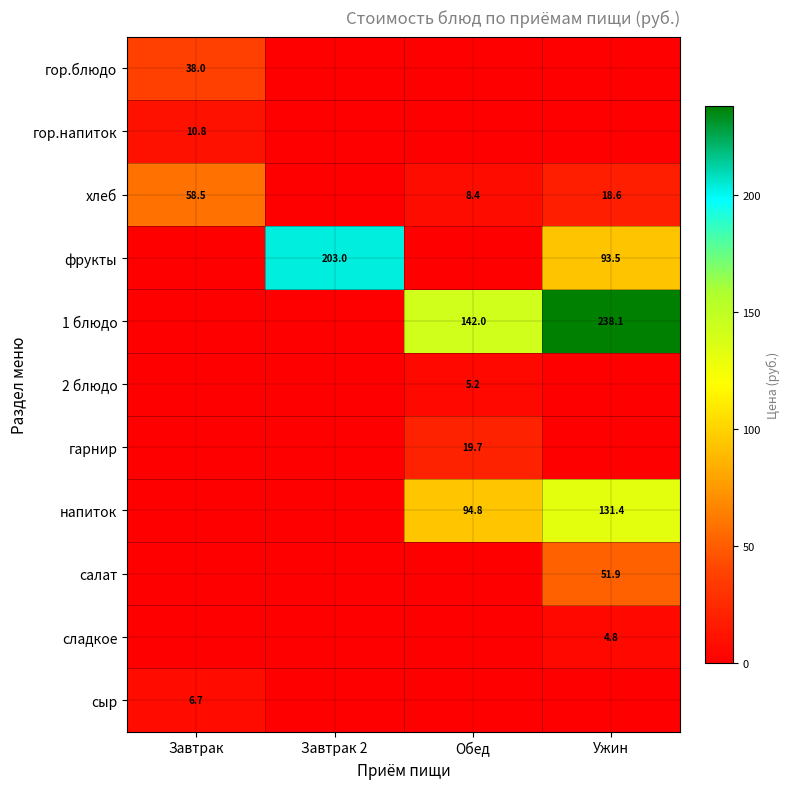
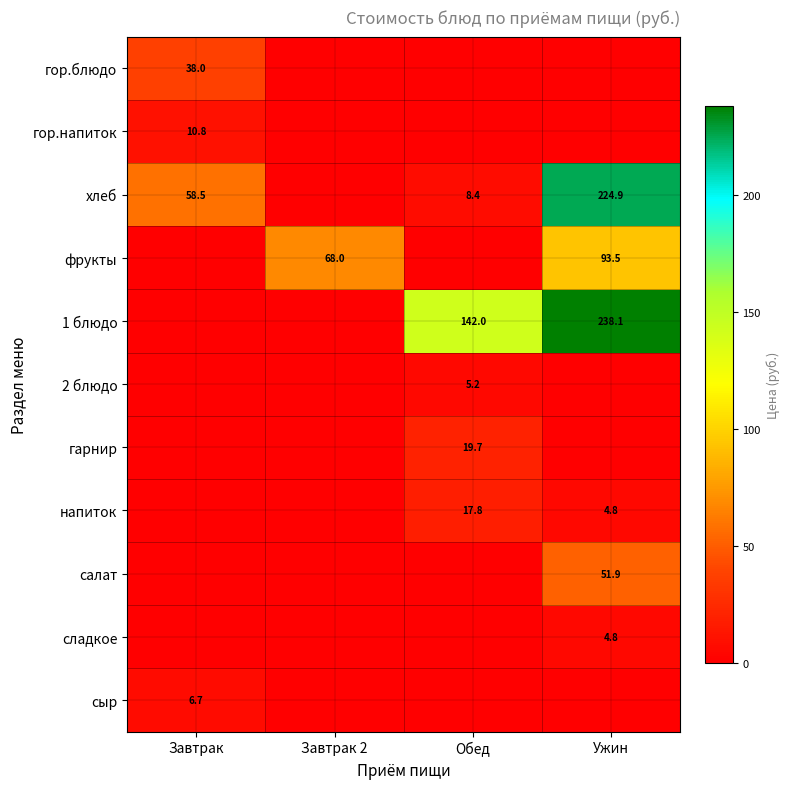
хлеб, Ужин: 18.6 -> 224.9
фрукты, Завтрак 2: 203.0 -> 68.0
напиток, Обед: 94.8 -> 17.8
напиток, Ужин: 131.4 -> 4.8
